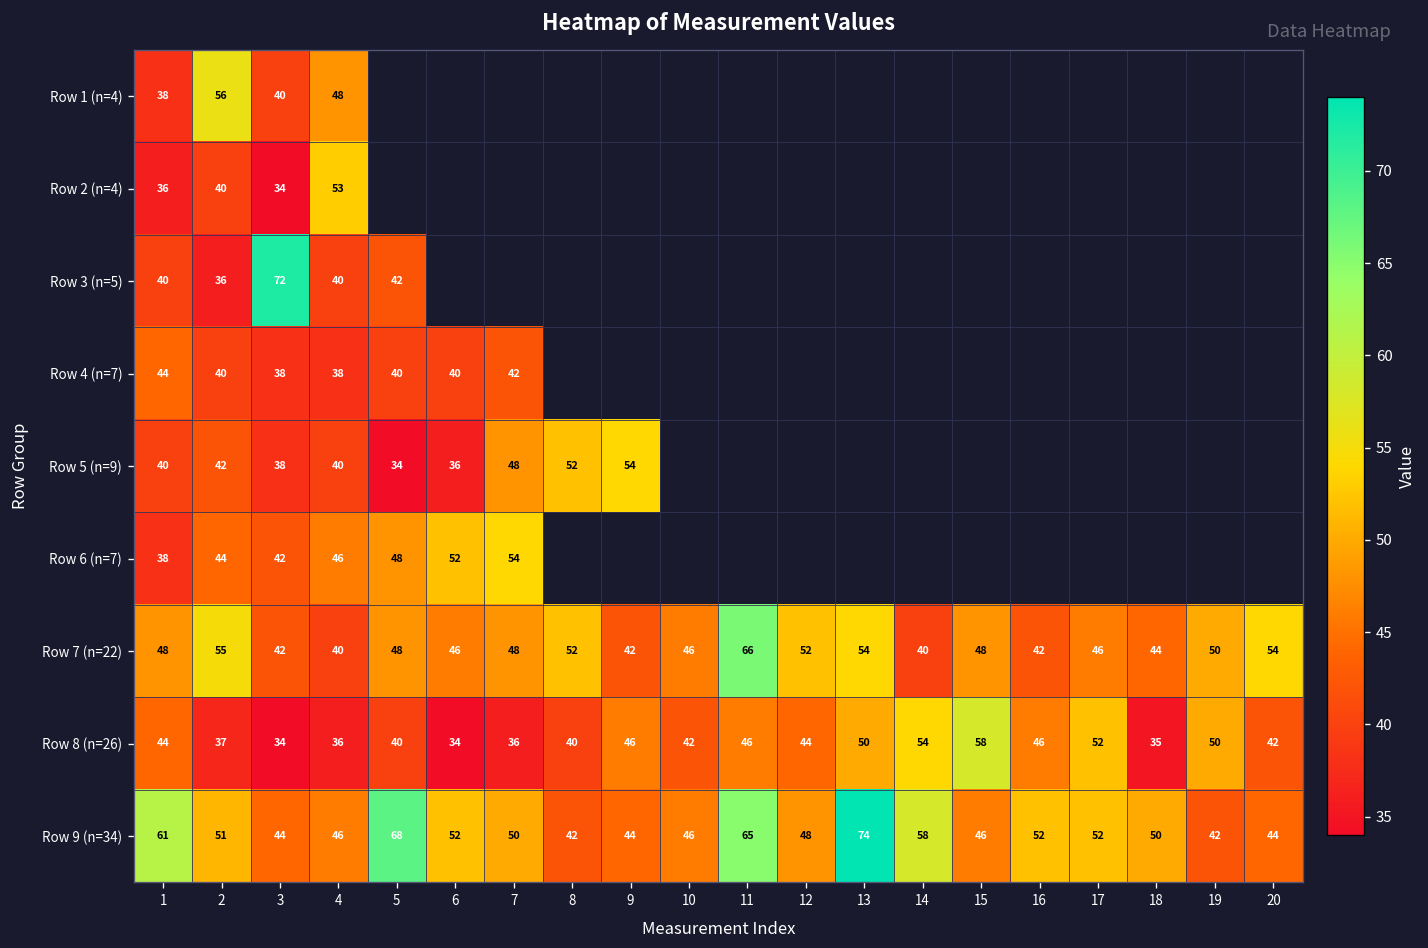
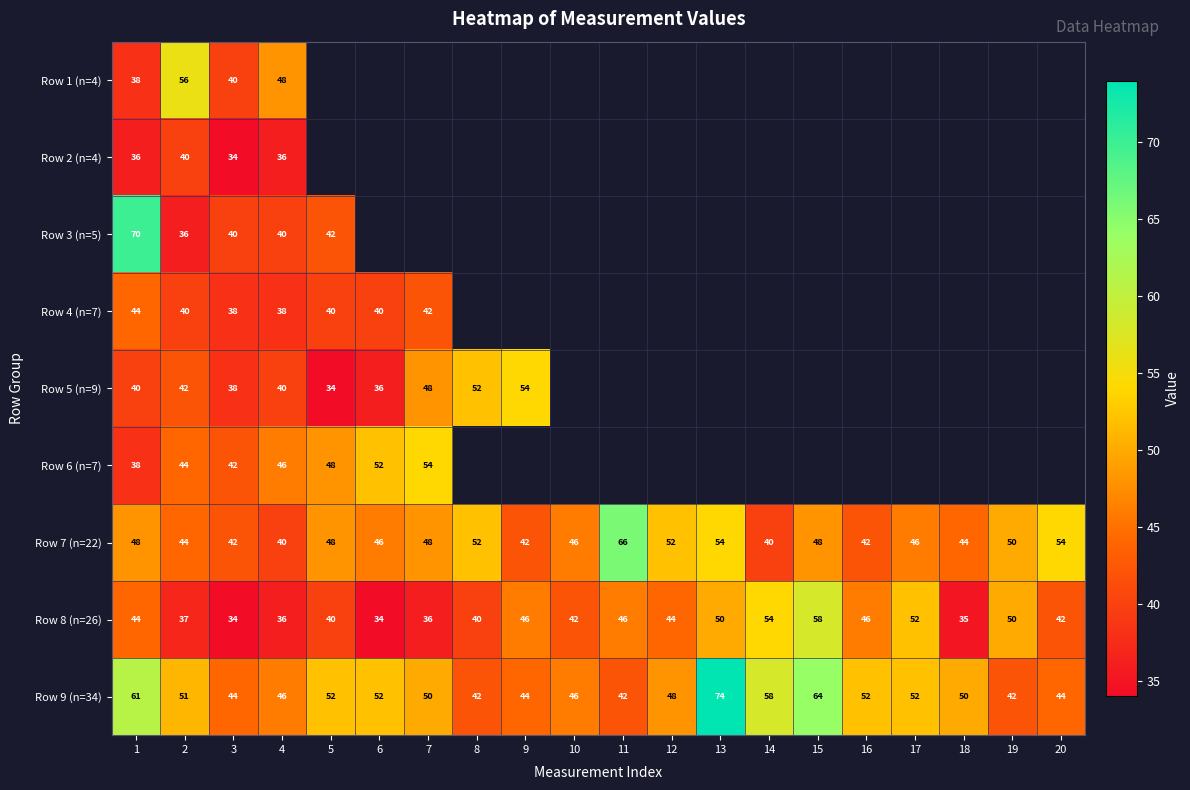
Row 2 (n=4), 4: 53 -> 36
Row 3 (n=5), 1: 40 -> 70
Row 3 (n=5), 3: 72 -> 40
Row 7 (n=22), 2: 55 -> 44
Row 9 (n=34), 5: 68 -> 52
Row 9 (n=34), 11: 65 -> 42
Row 9 (n=34), 15: 46 -> 64
